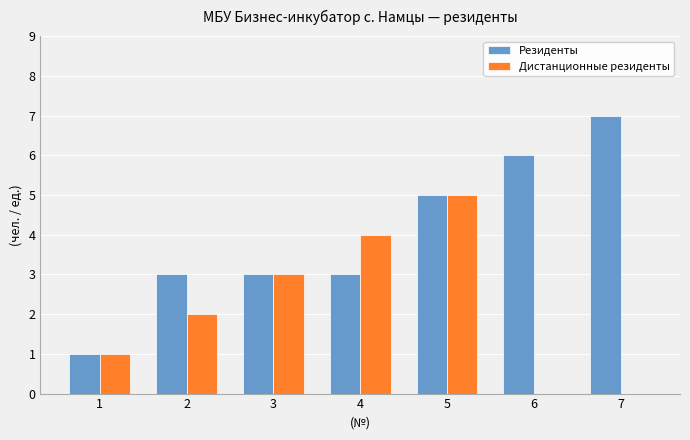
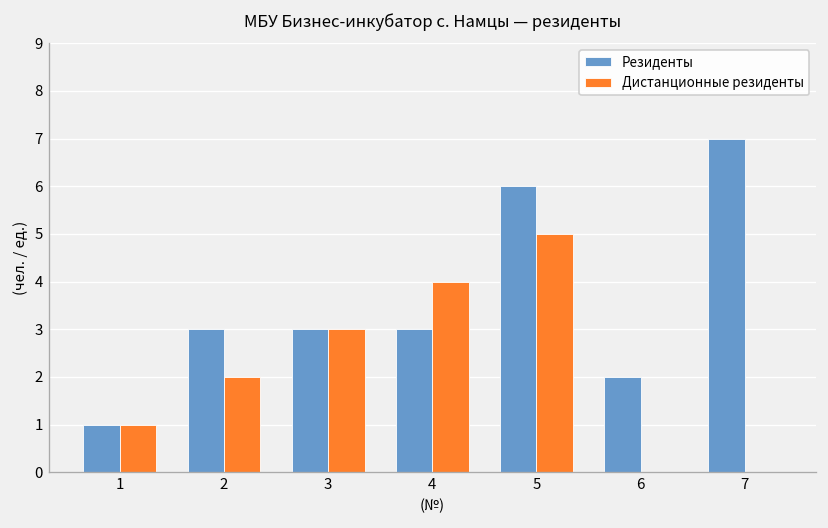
Резиденты, 5: 5 -> 6
Резиденты, 6: 6 -> 2
